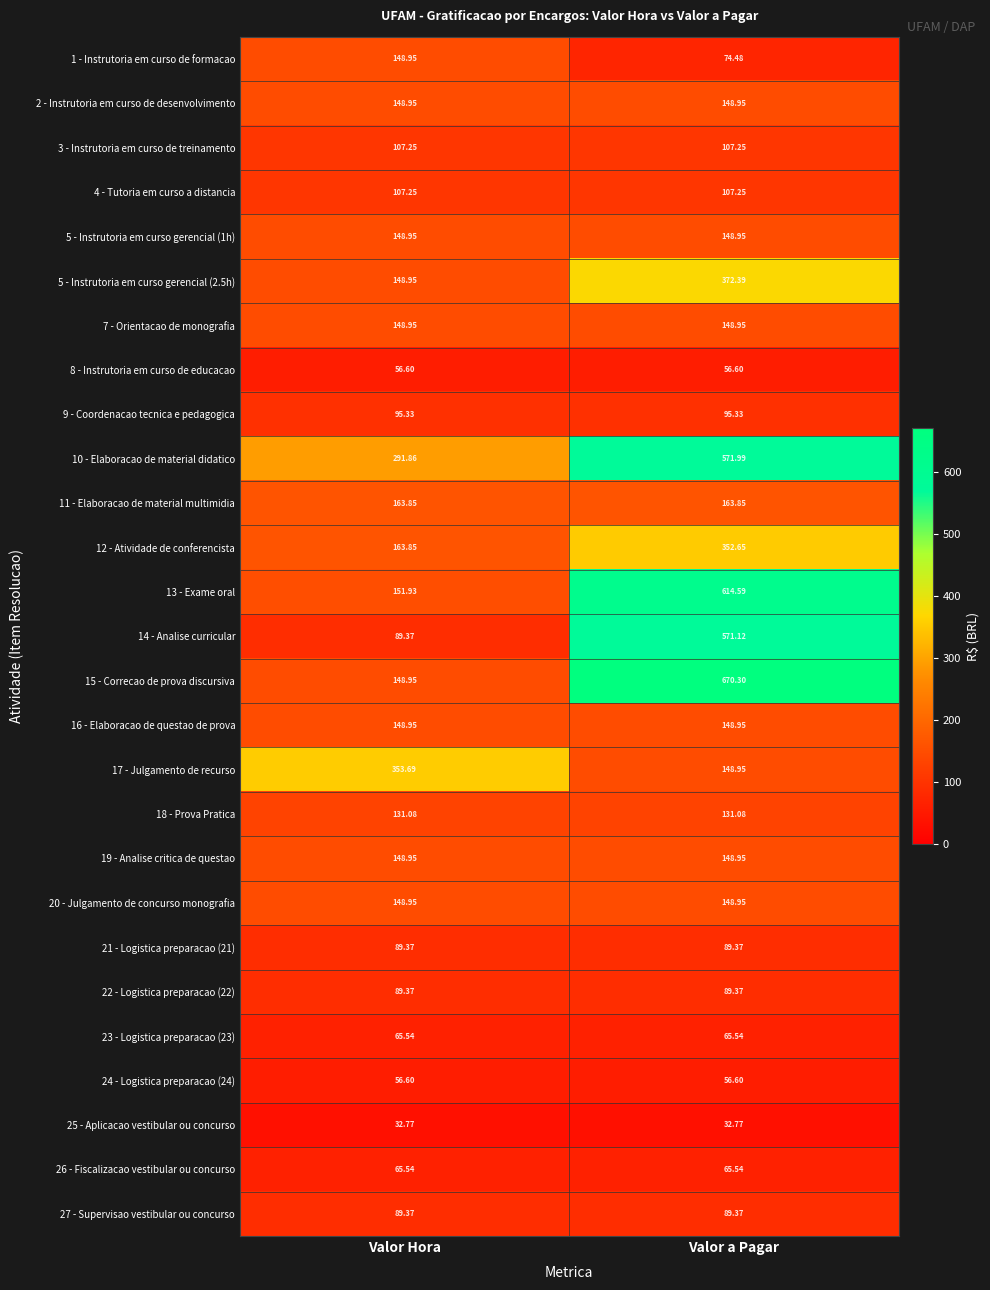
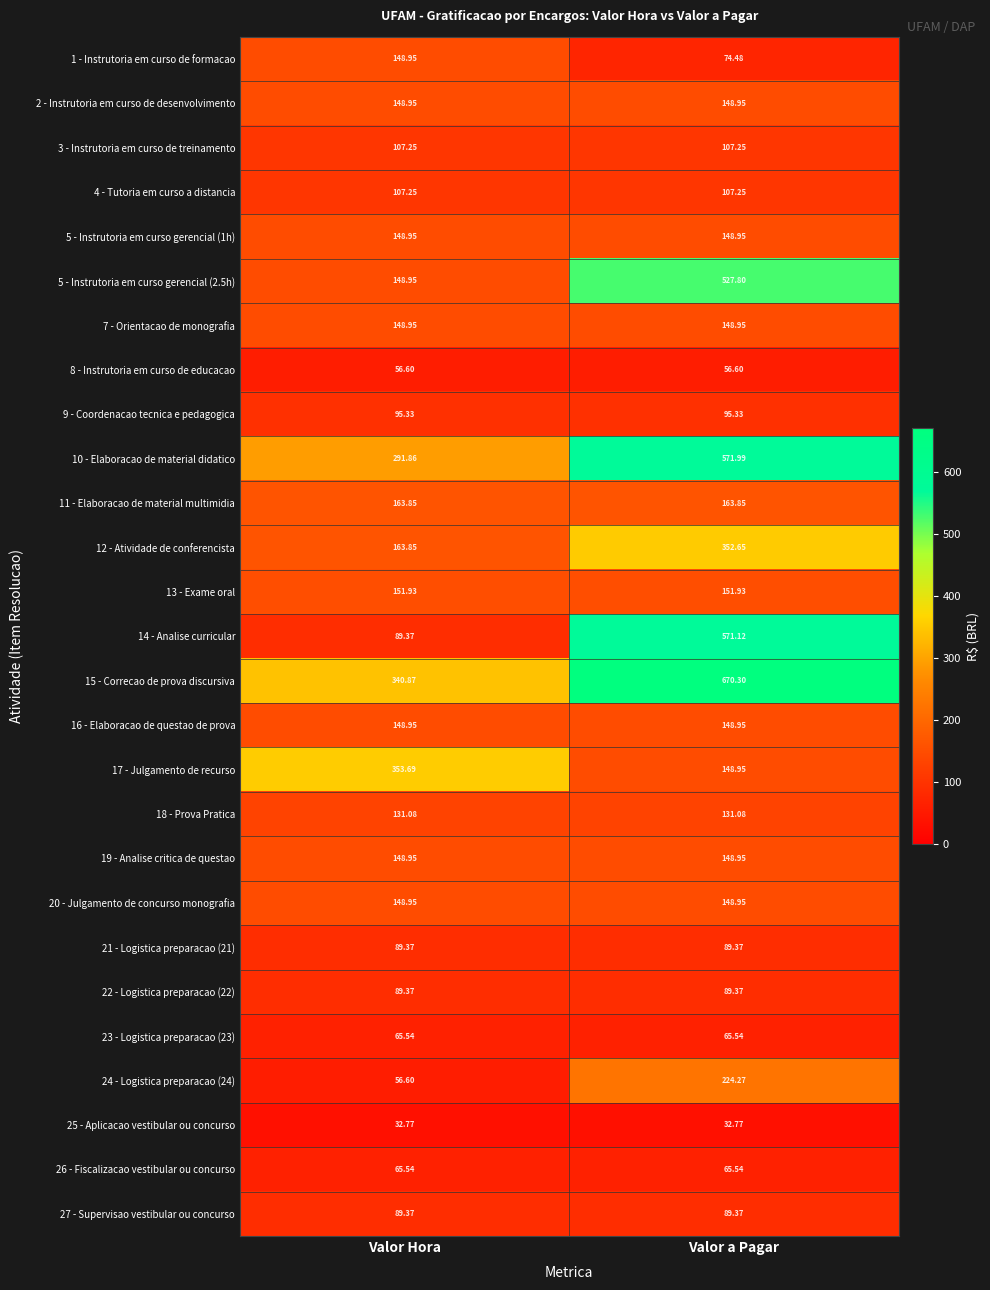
5 - Instrutoria em curso gerencial (2.5h), Valor a Pagar: 372.39 -> 527.80
13 - Exame oral, Valor a Pagar: 614.59 -> 151.93
15 - Correcao de prova discursiva, Valor Hora: 148.95 -> 340.87
24 - Logistica preparacao (24), Valor a Pagar: 56.60 -> 224.27
